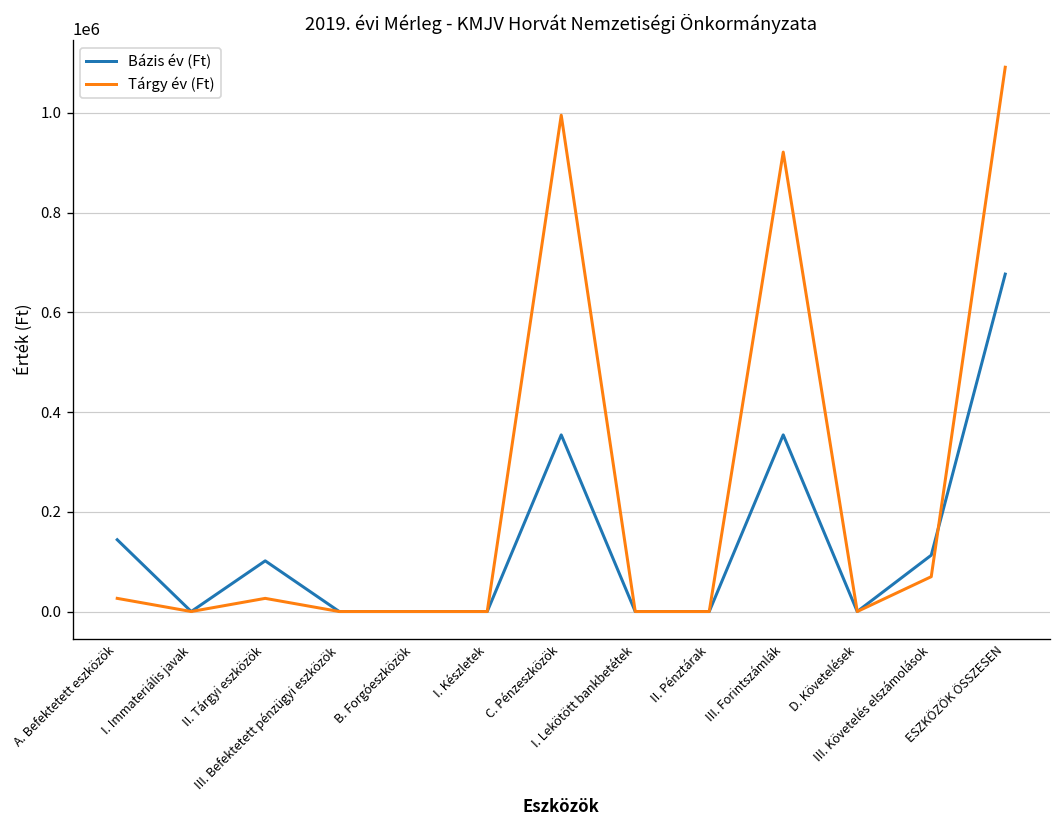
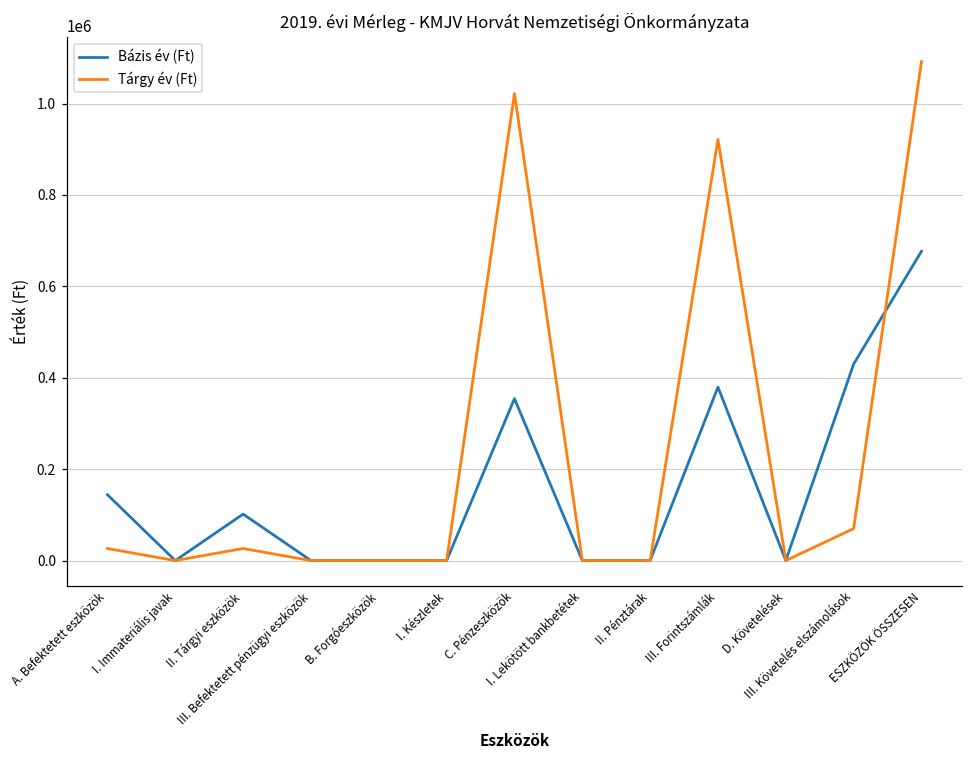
Tárgy év (Ft), C. Pénzeszközök: 1000000 -> 1020000
Bázis év (Ft), III. Forintszámlák: 350000 -> 380000
Bázis év (Ft), III. Követelés elszámolások: 110000 -> 430000
